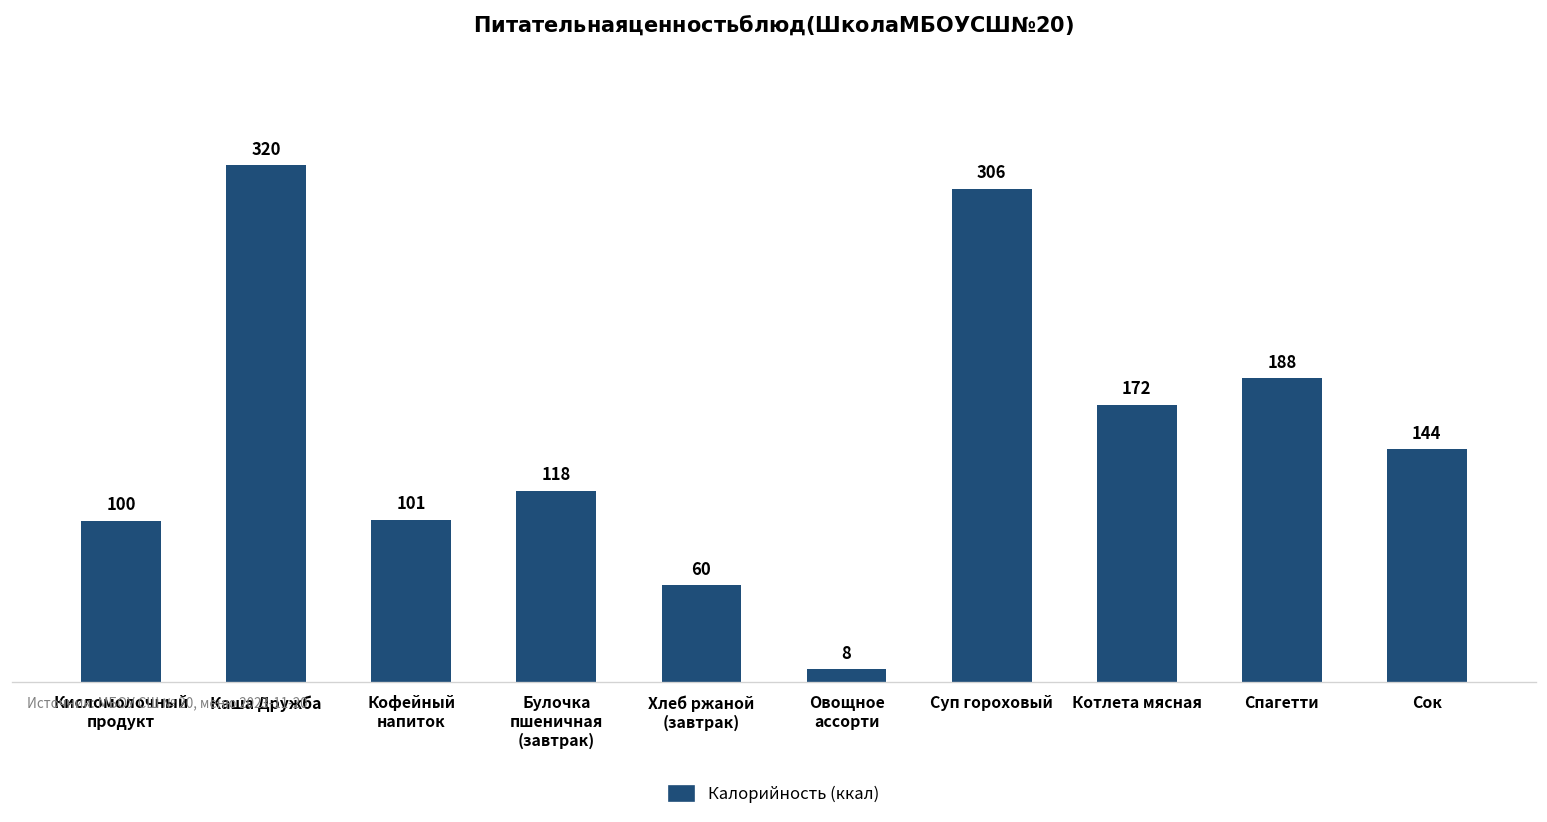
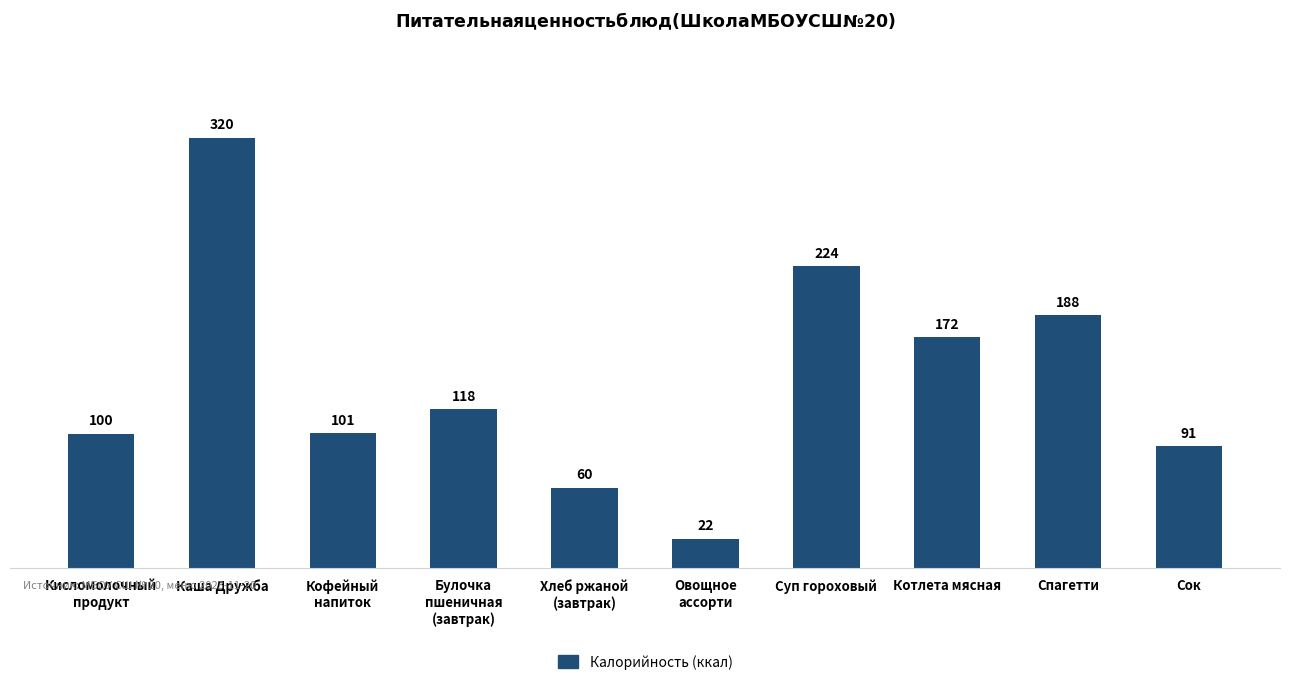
Овощное ассорти: 8 -> 22
Суп гороховый: 306 -> 224
Сок: 144 -> 91
